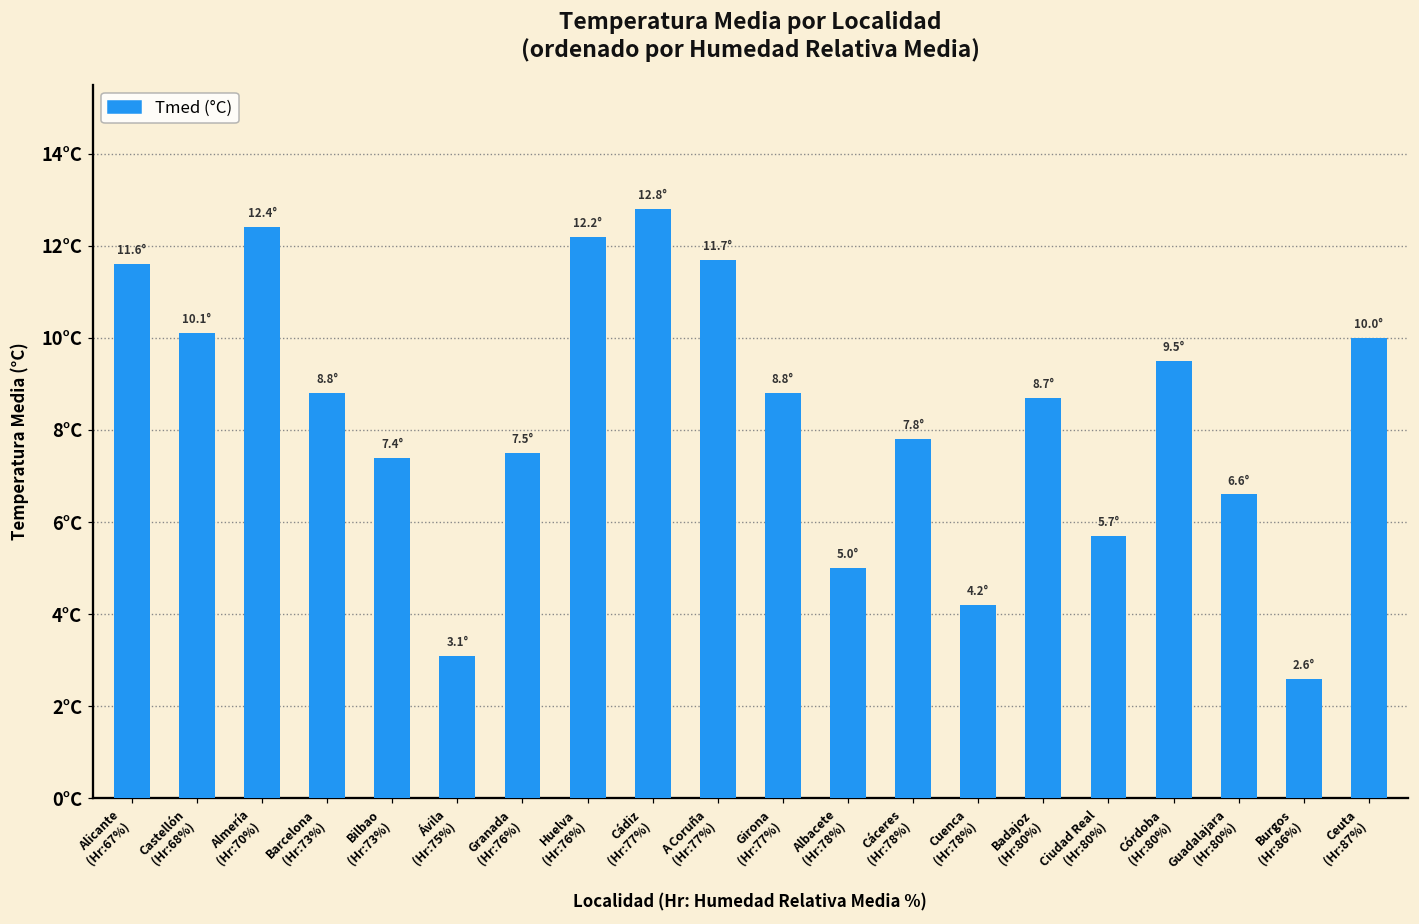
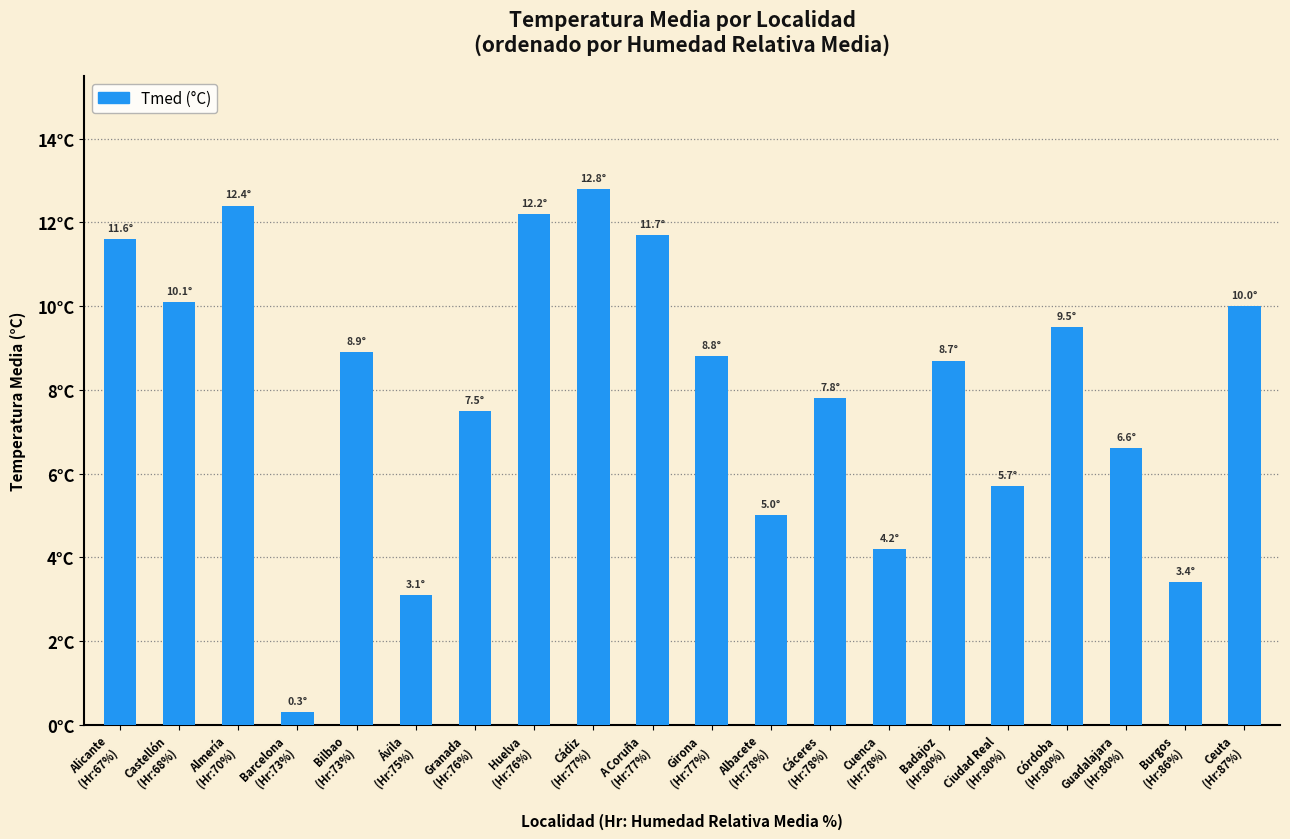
Barcelona (Hr:73%): 8.8° -> 0.3°
Bilbao (Hr:73%): 7.4° -> 8.9°
Burgos (Hr:86%): 2.6° -> 3.4°
